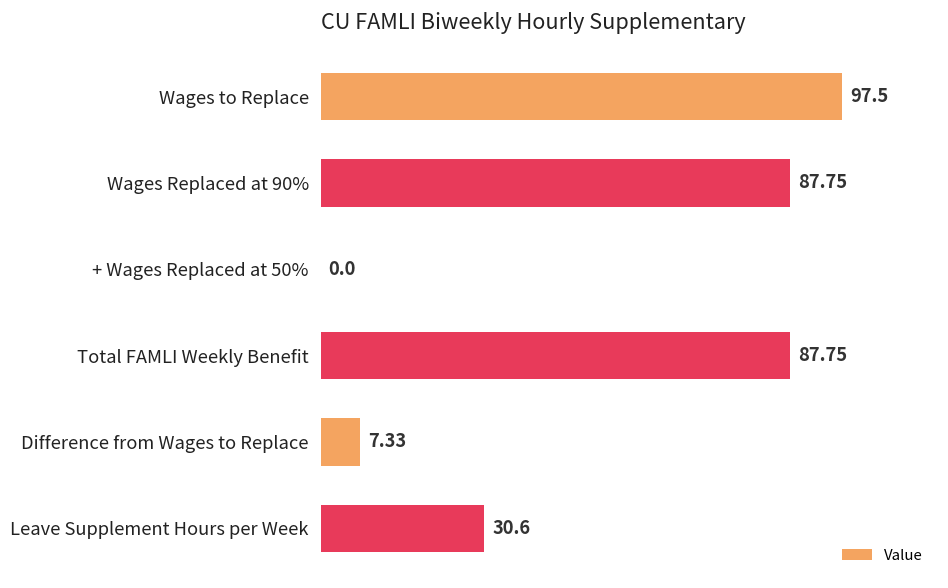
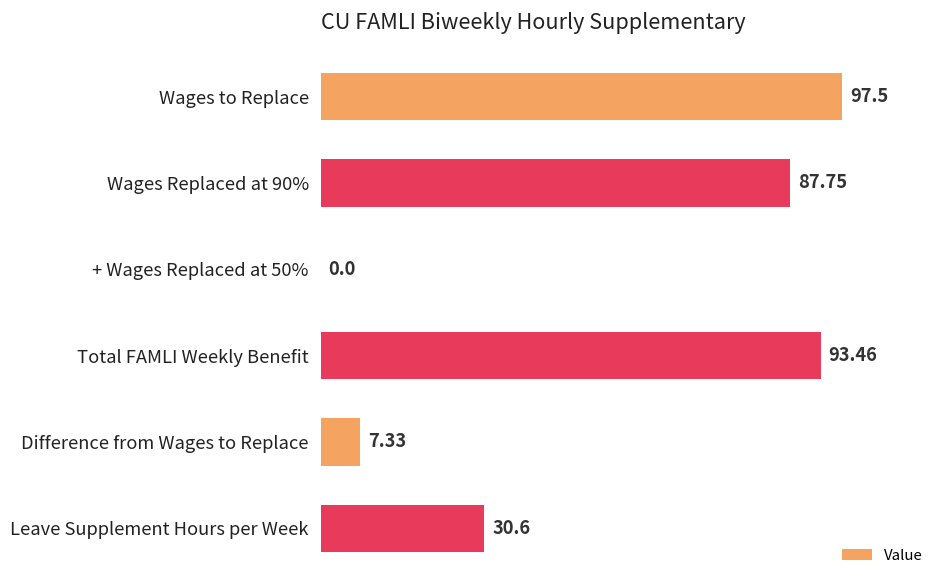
Total FAMLI Weekly Benefit: 87.75 -> 93.46
